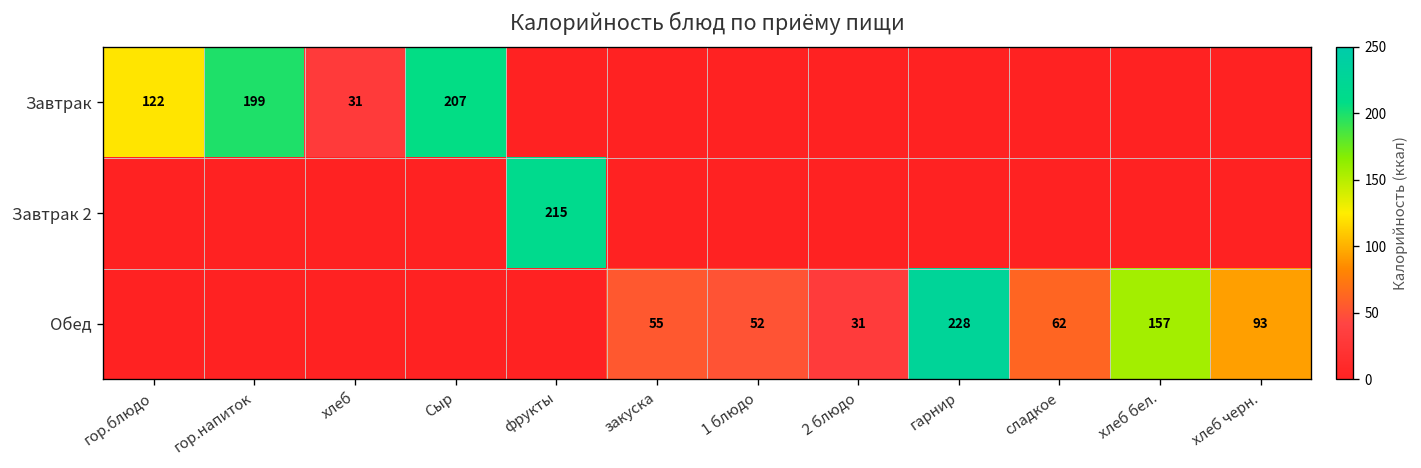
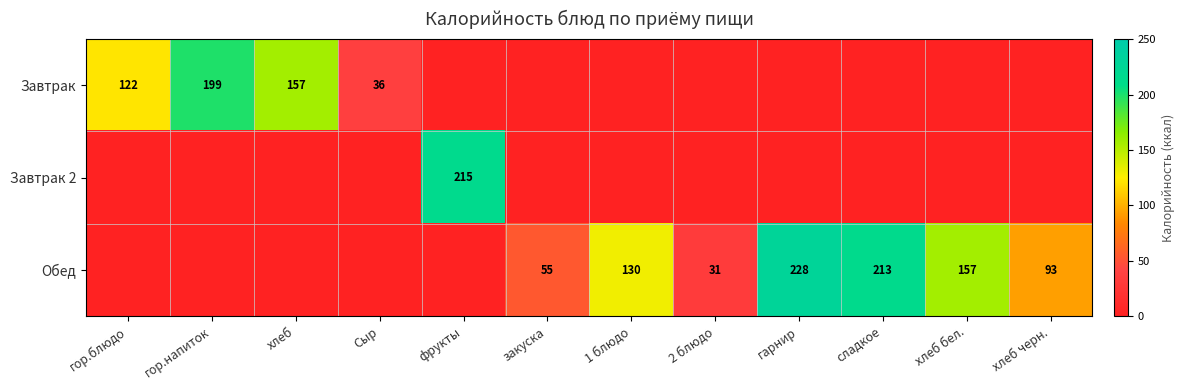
Завтрак, хлеб: 31 -> 157
Завтрак, Сыр: 207 -> 36
Обед, 1 блюдо: 52 -> 130
Обед, сладкое: 62 -> 213
